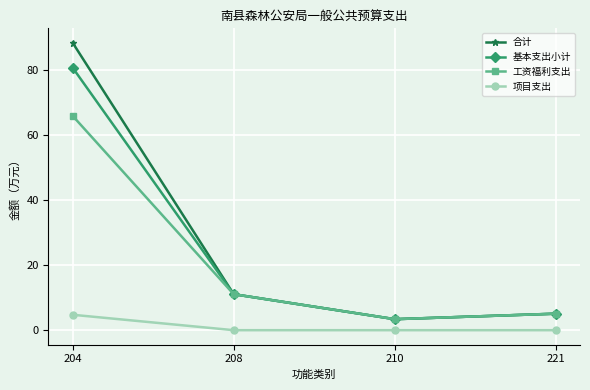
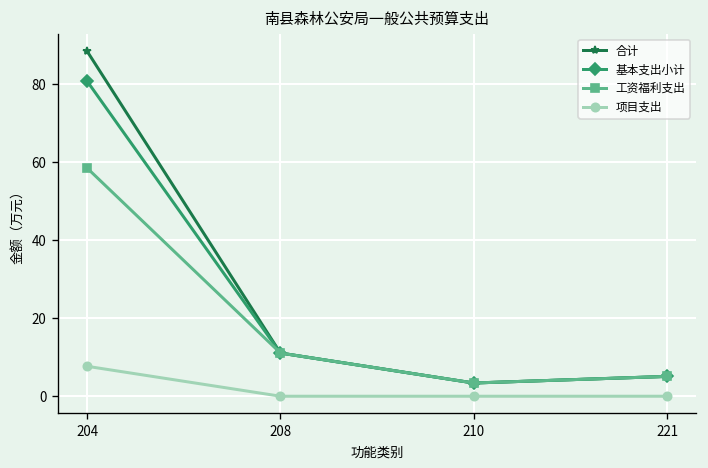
工资福利支出, 204: 66 -> 59
项目支出, 204: 5 -> 8
